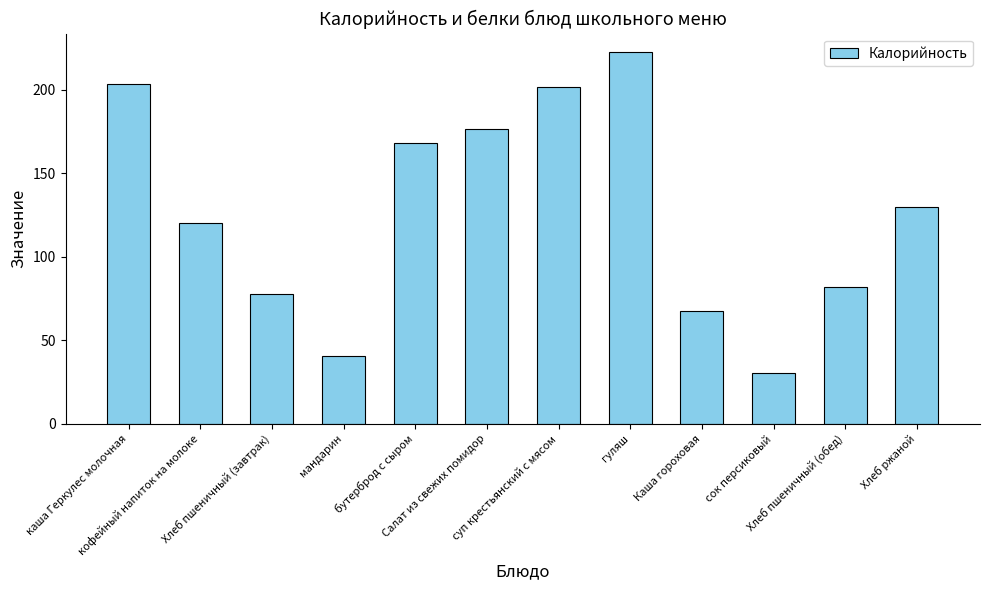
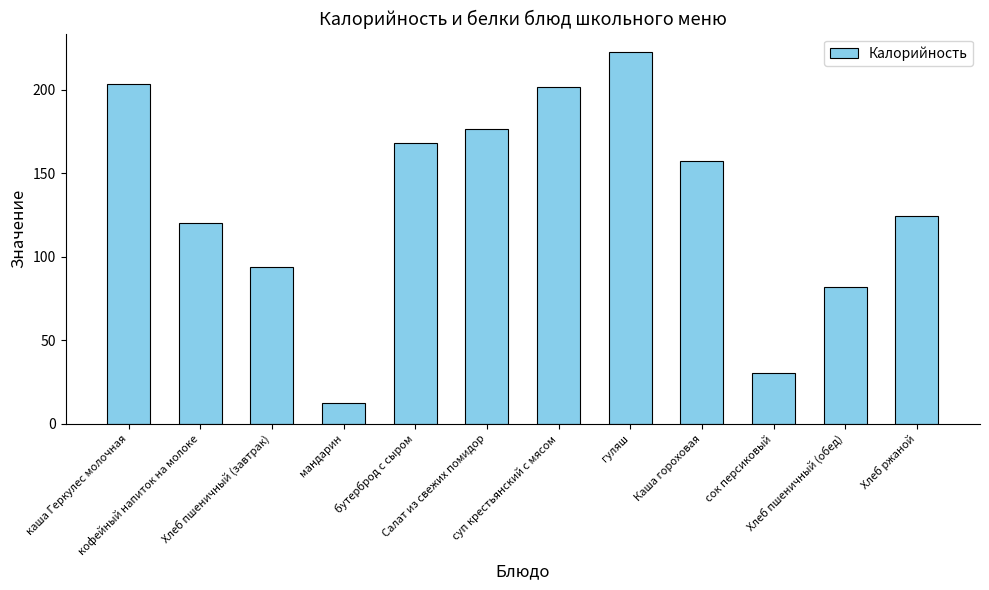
Хлеб пшеничный (завтрак): 78 -> 94
мандарин: 41 -> 13
Каша гороховая: 68 -> 157
Хлеб ржаной: 130 -> 124
